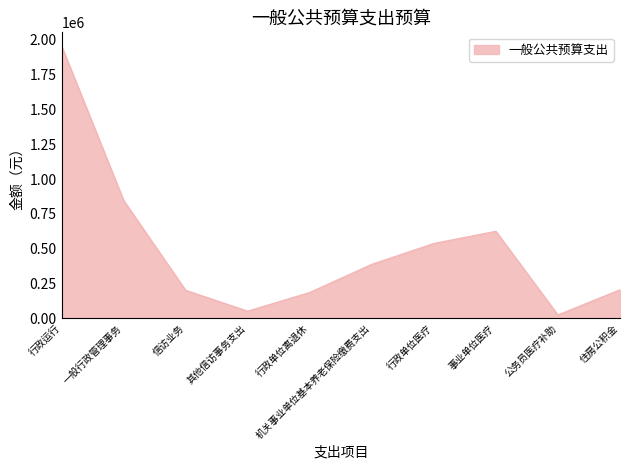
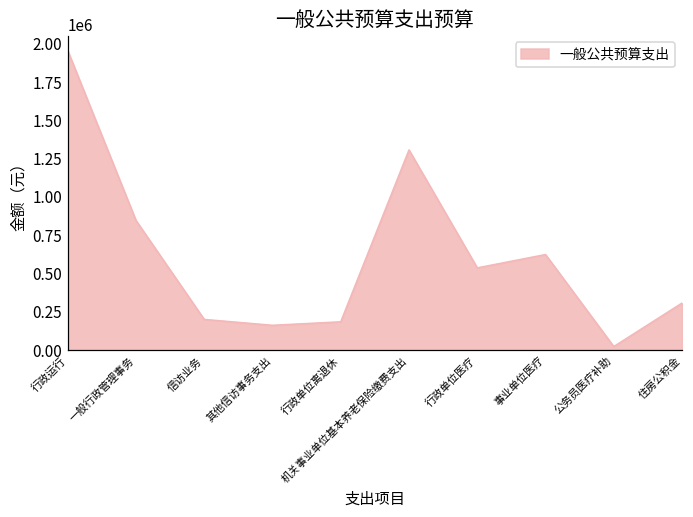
其他信访事务支出: 50000 -> 160000
机关事业单位基本养老保险缴费支出: 390000 -> 1310000
住房公积金: 200000 -> 310000
